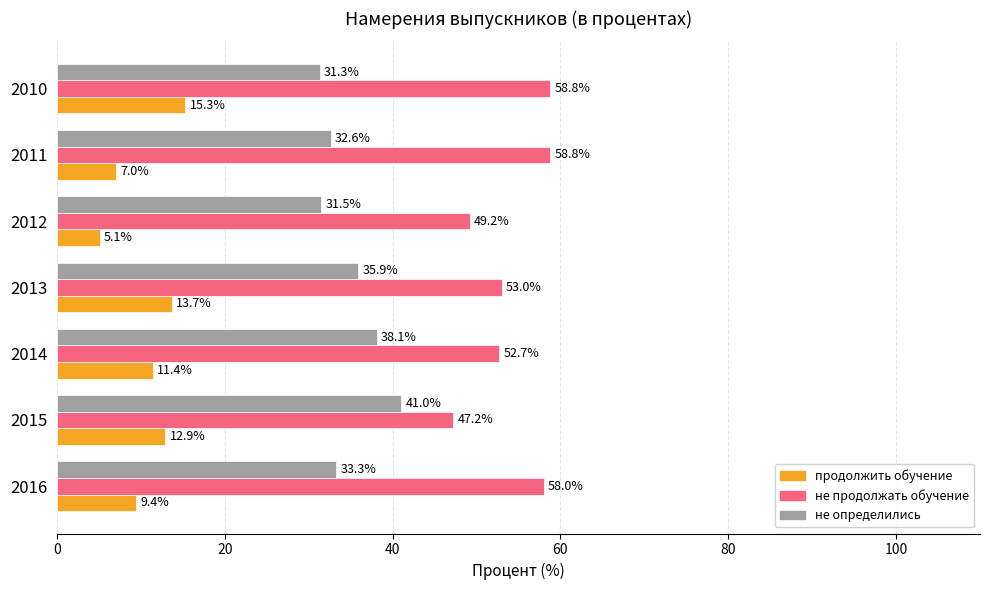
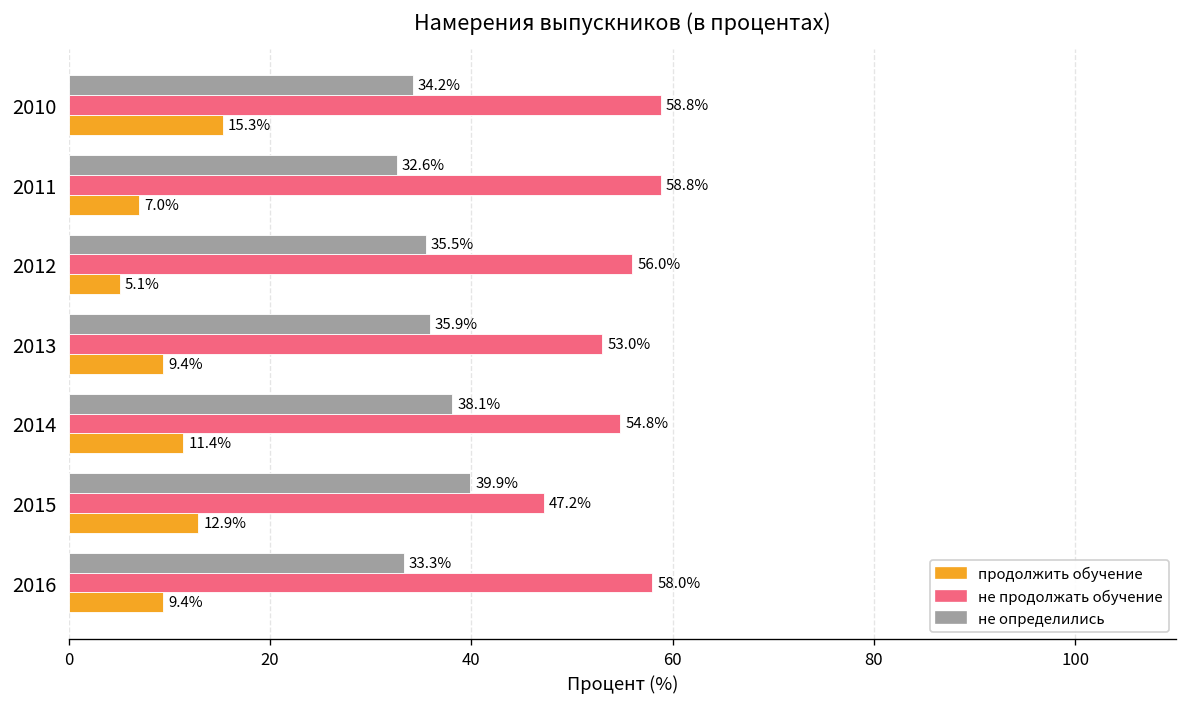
не определились, 2010: 31.3% -> 34.2%
не определились, 2012: 31.5% -> 35.5%
не продолжать обучение, 2012: 49.2% -> 56.0%
продолжить обучение, 2013: 13.7% -> 9.4%
не продолжать обучение, 2014: 52.7% -> 54.8%
не определились, 2015: 41.0% -> 39.9%
